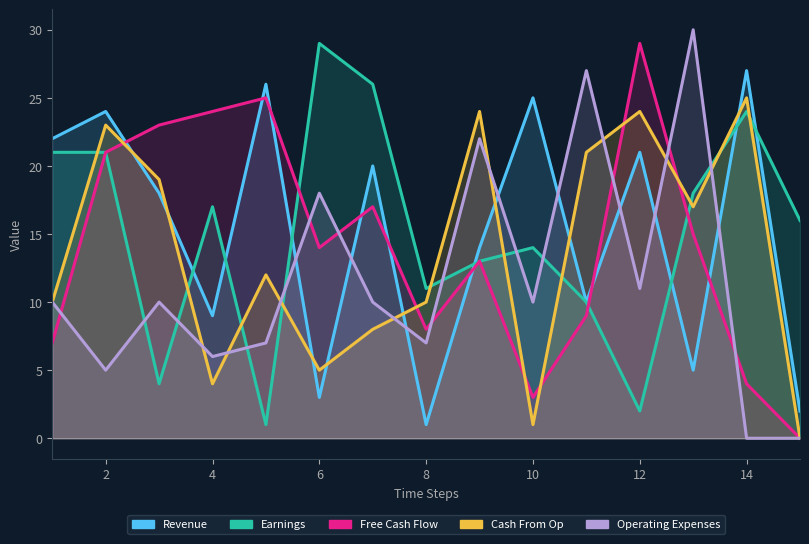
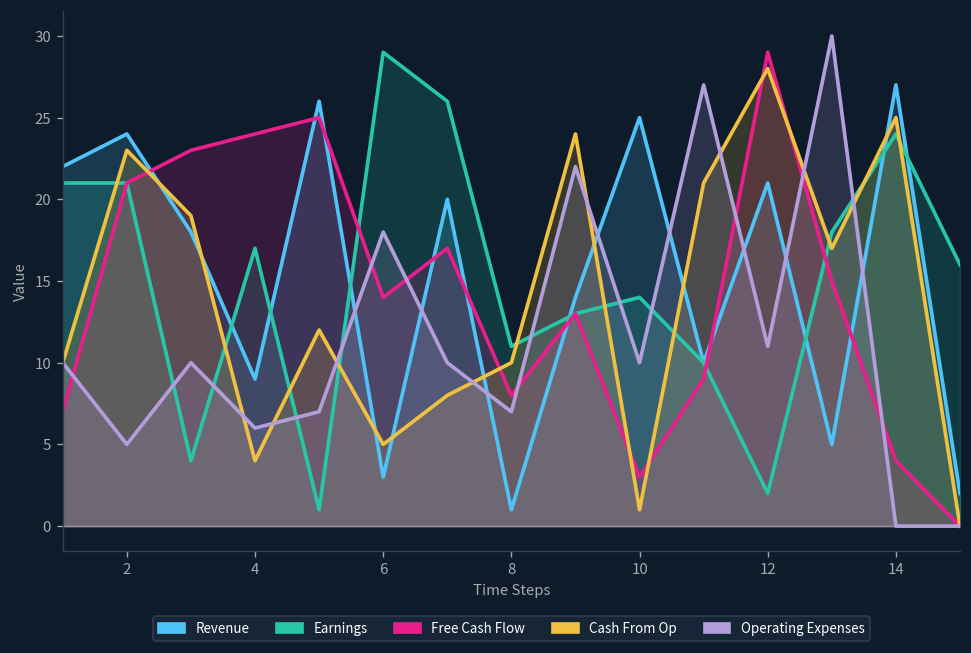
Cash From Op, 12: 24 -> 28
